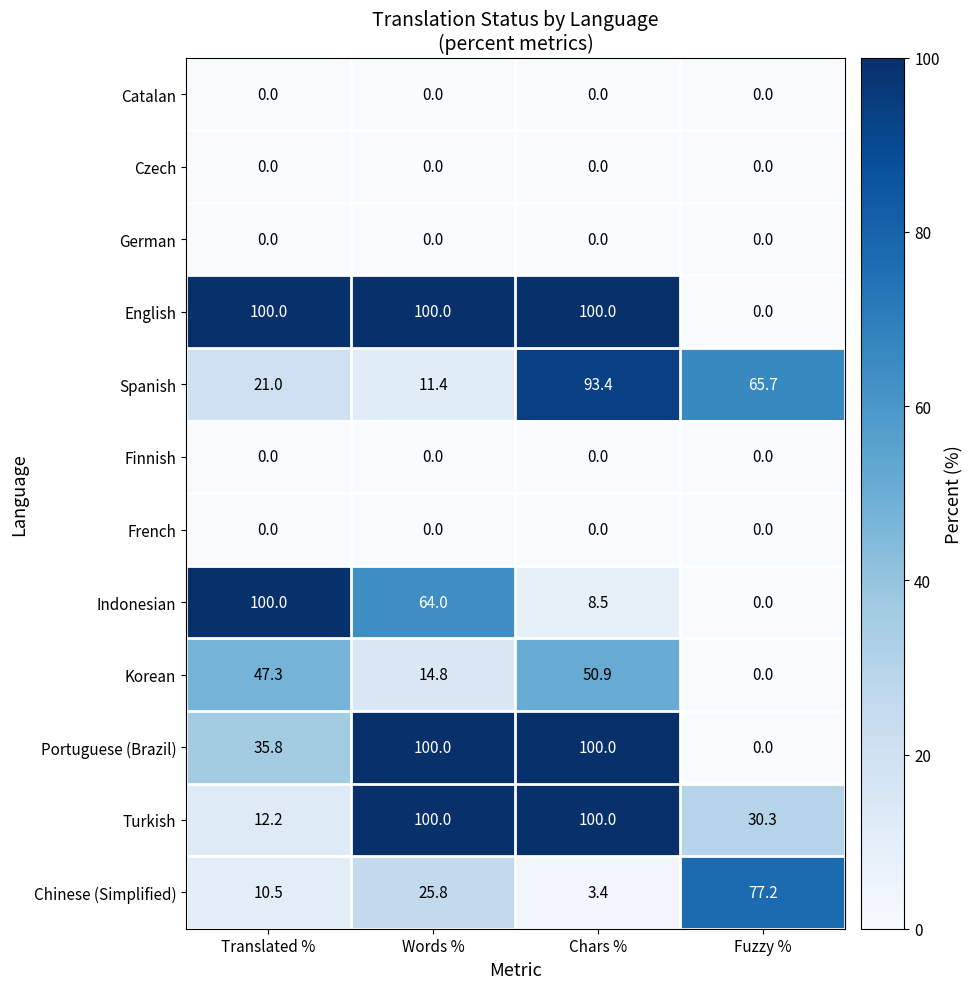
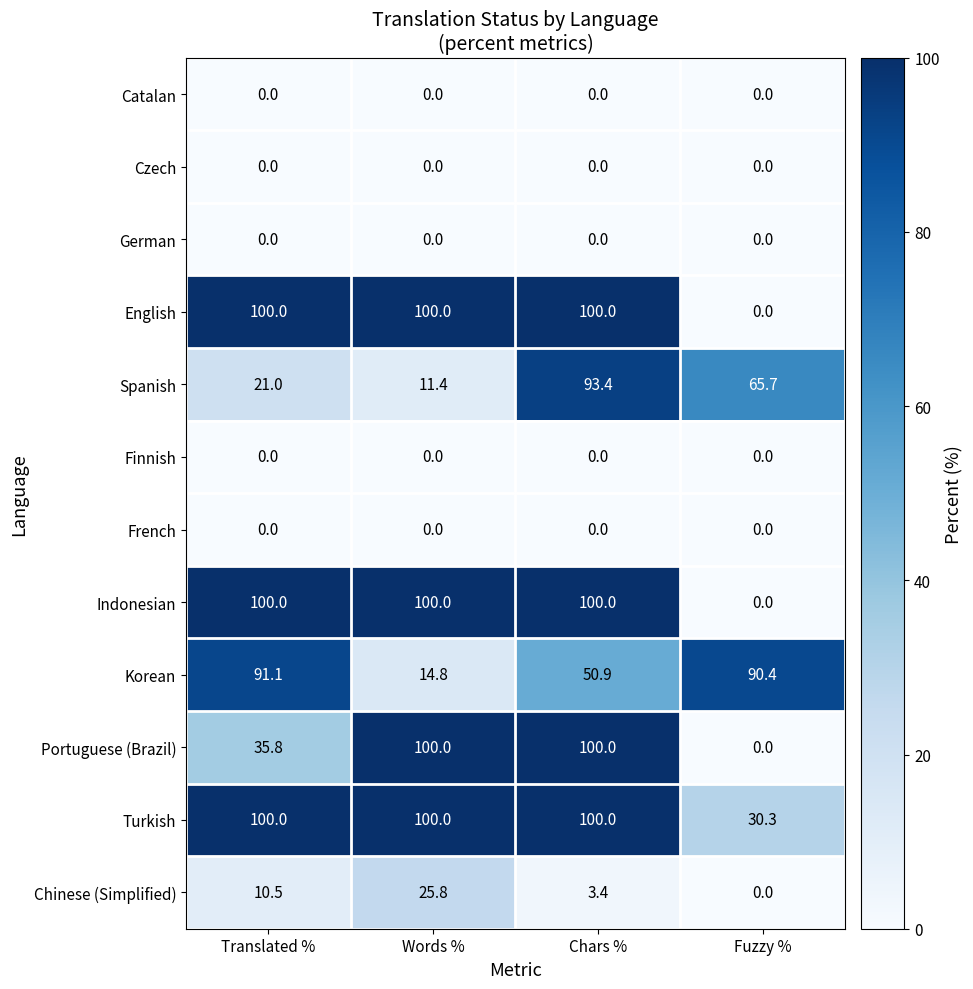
Indonesian, Words %: 64.0 -> 100.0
Indonesian, Chars %: 8.5 -> 100.0
Korean, Translated %: 47.3 -> 91.1
Korean, Fuzzy %: 0.0 -> 90.4
Turkish, Translated %: 12.2 -> 100.0
Chinese (Simplified), Fuzzy %: 77.2 -> 0.0
